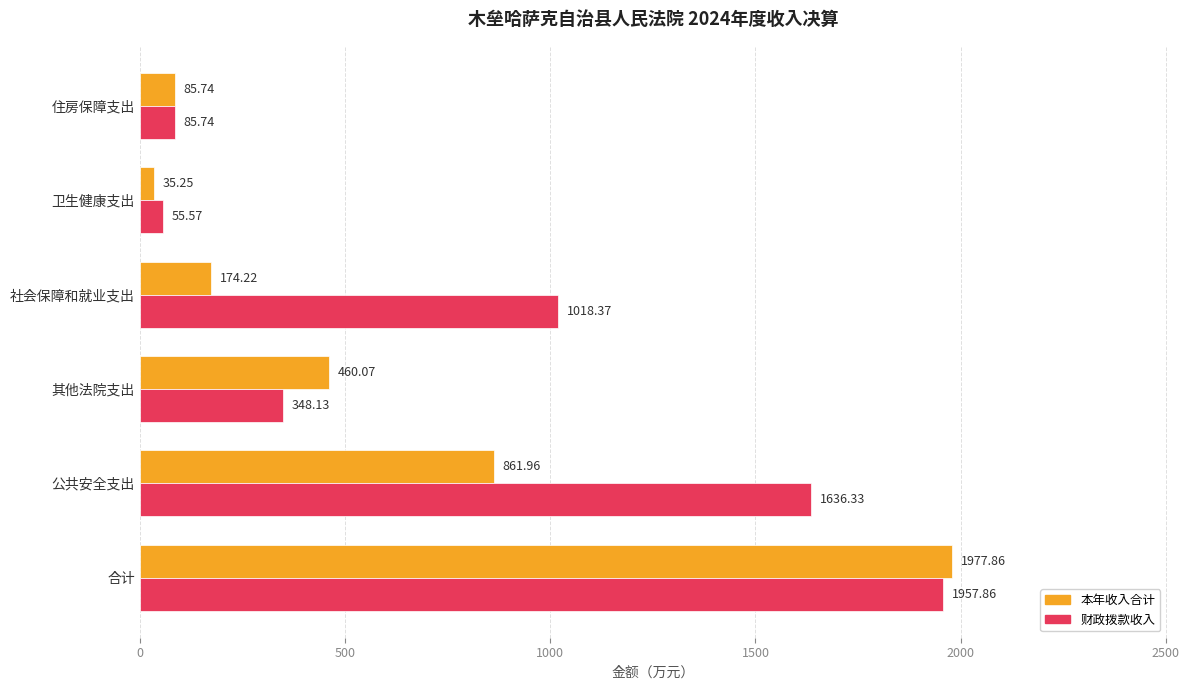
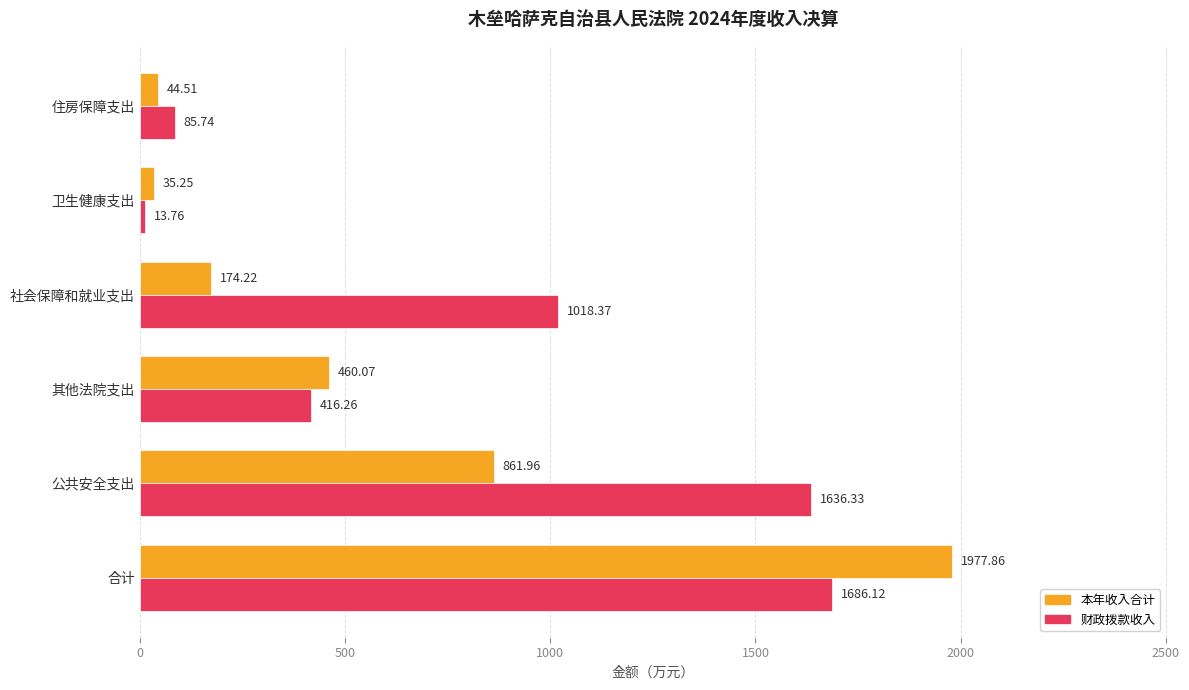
本年收入合计, 住房保障支出: 85.74 -> 44.51
财政拨款收入, 卫生健康支出: 55.57 -> 13.76
财政拨款收入, 其他法院支出: 348.13 -> 416.26
财政拨款收入, 合计: 1957.86 -> 1686.12
